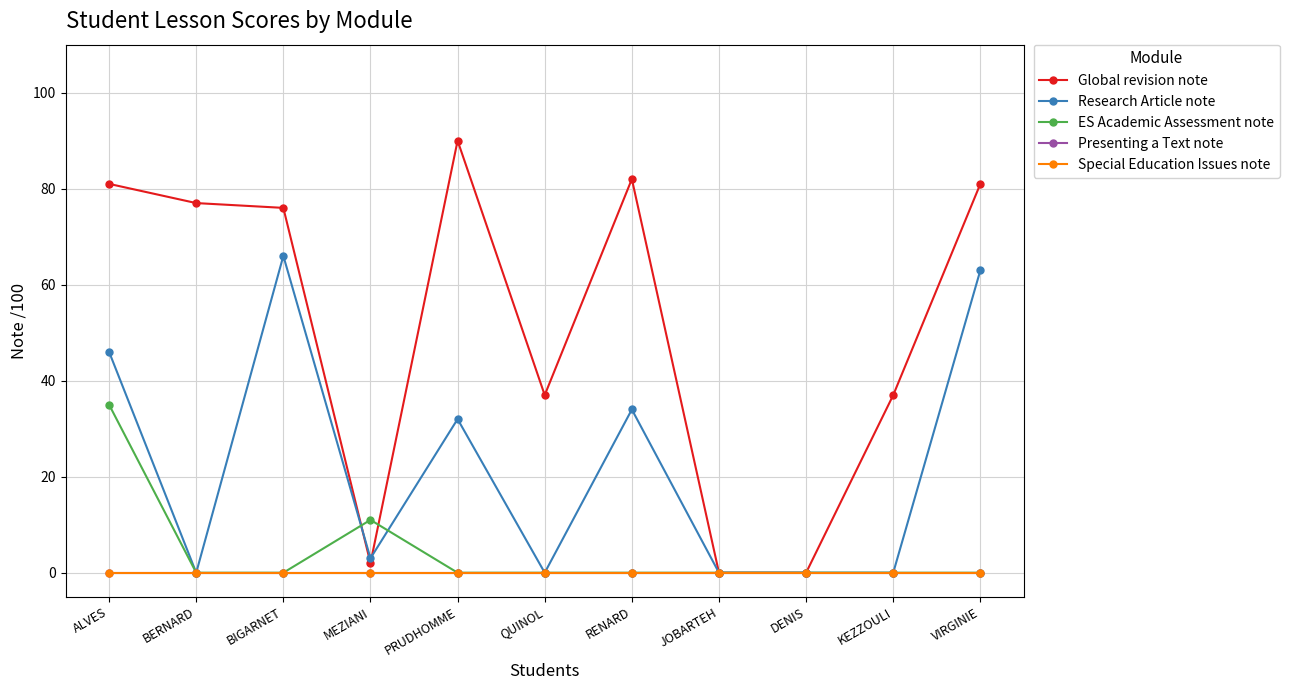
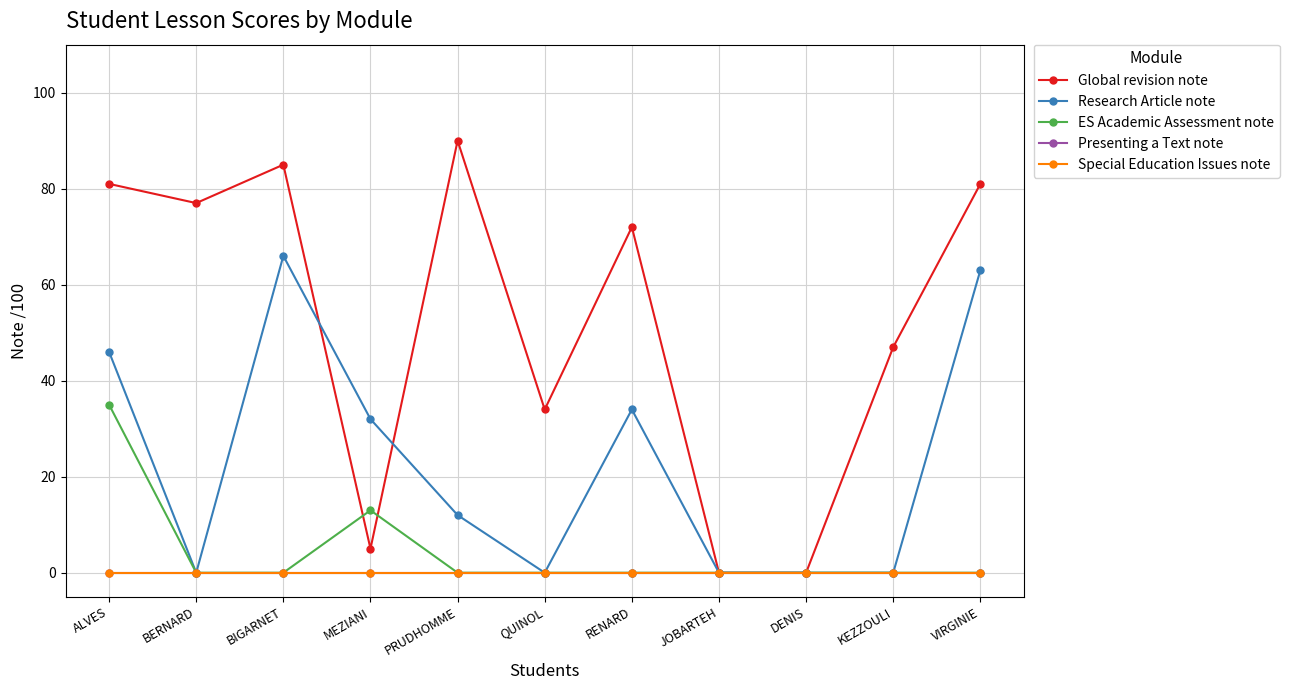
Global revision note, BIGARNET: 76 -> 85
Global revision note, MEZIANI: 2 -> 5
Research Article note, MEZIANI: 3 -> 32
ES Academic Assessment note, MEZIANI: 11 -> 13
Research Article note, PRUDHOMME: 32 -> 12
Global revision note, QUINOL: 37 -> 34
Global revision note, RENARD: 82 -> 72
Global revision note, KEZZOULI: 37 -> 47
